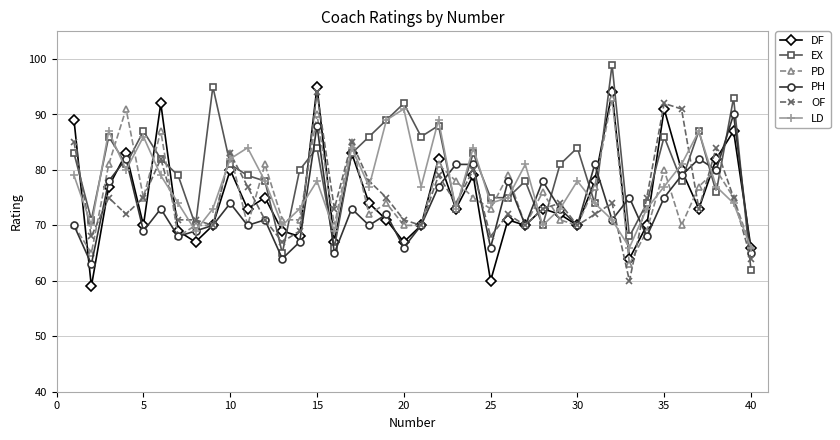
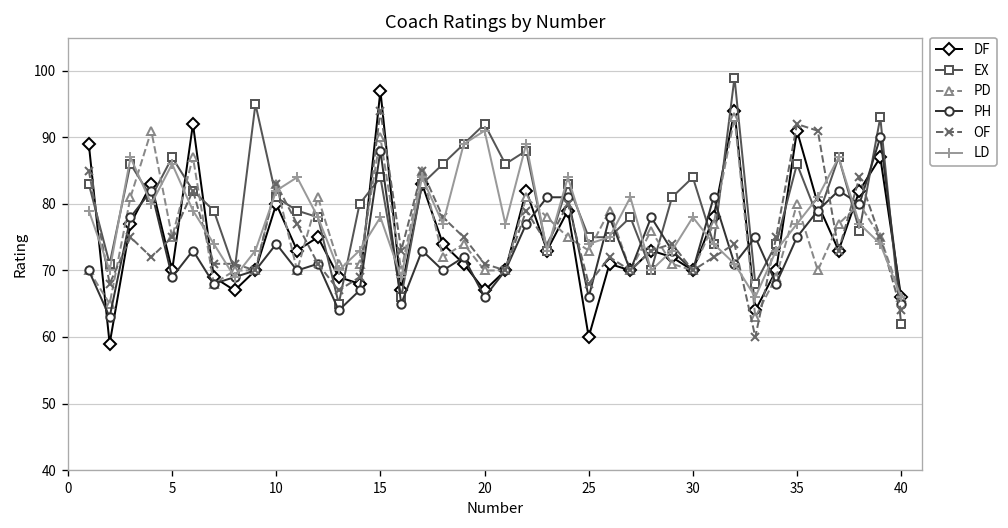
DF, 15: 95 -> 97
